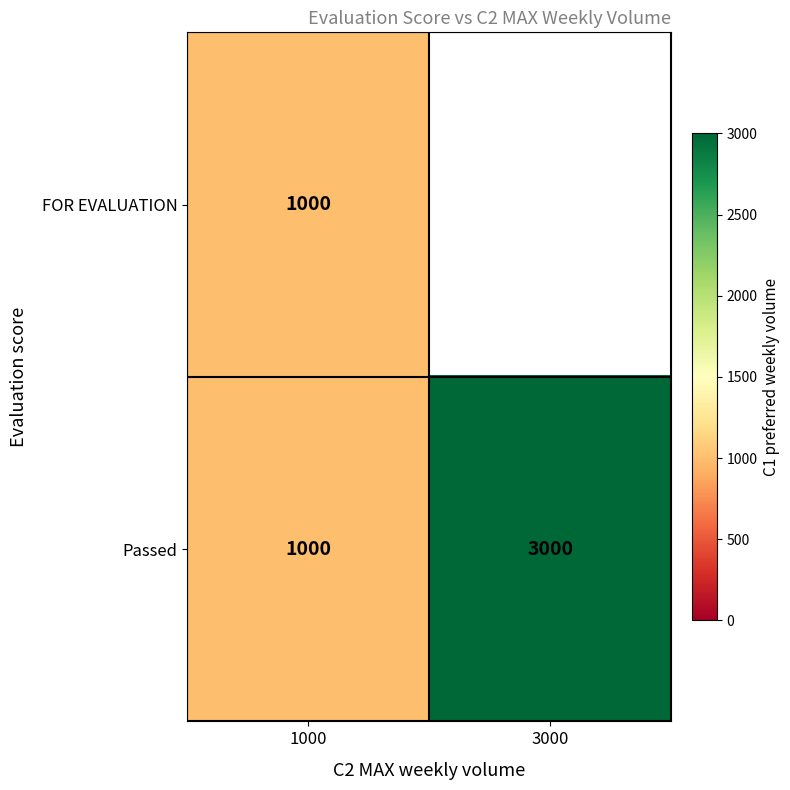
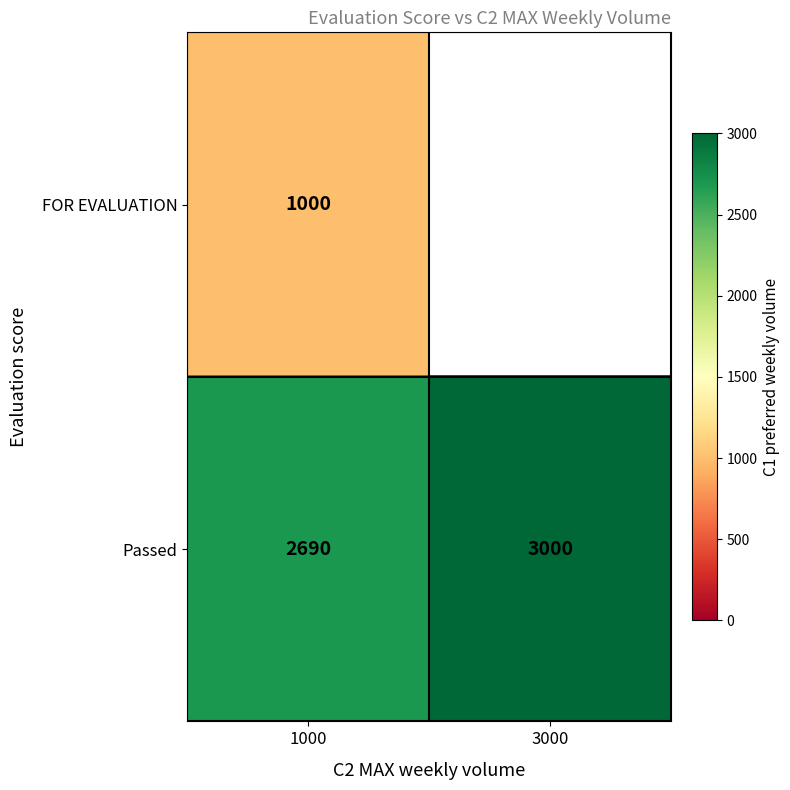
Passed, 1000: 1000 -> 2690
